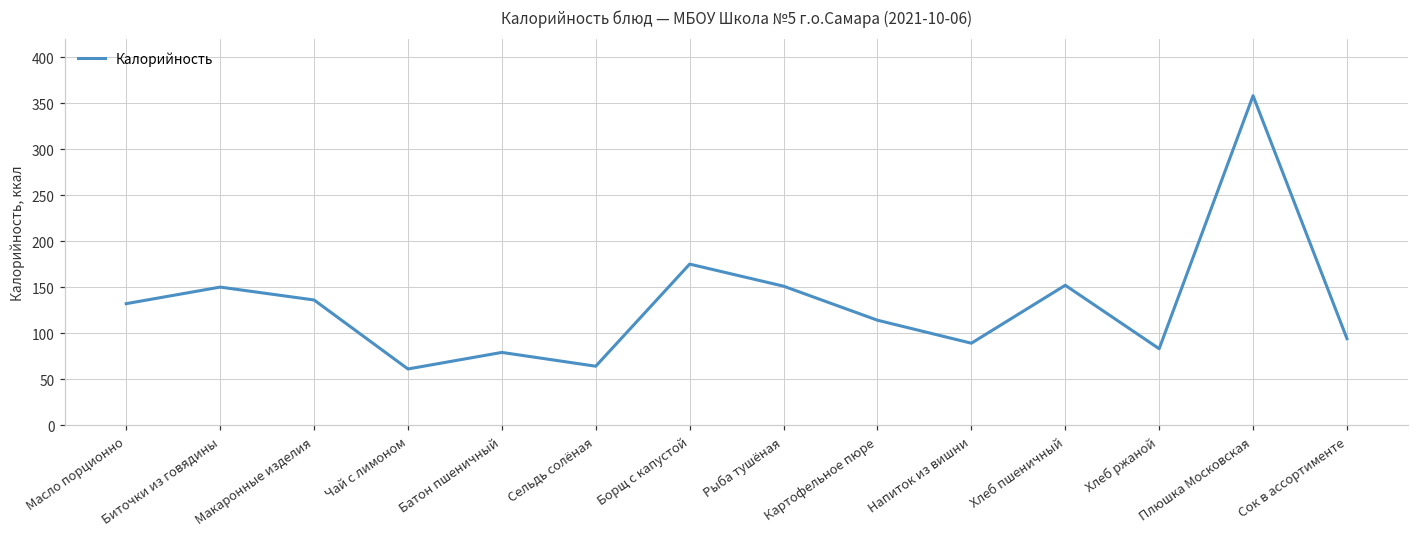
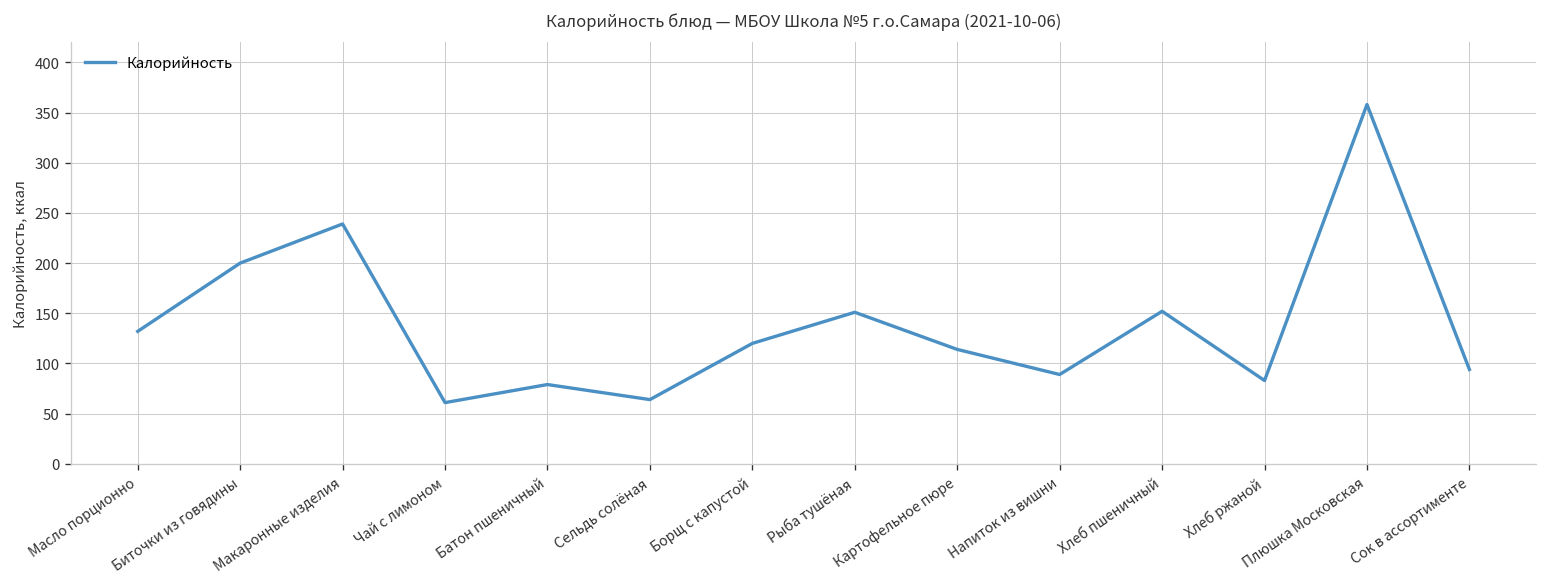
Биточки из говядины: 150 -> 200
Макаронные изделия: 140 -> 240
Борщ с капустой: 180 -> 120
